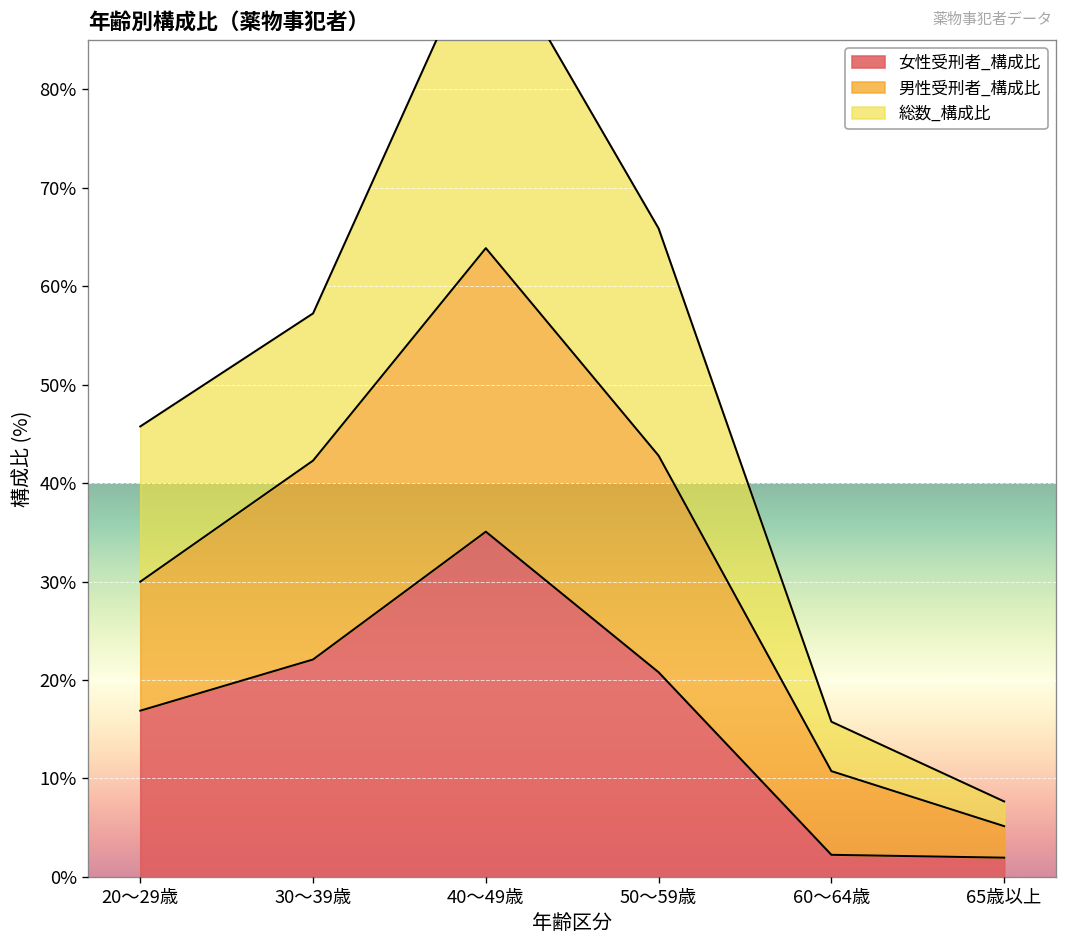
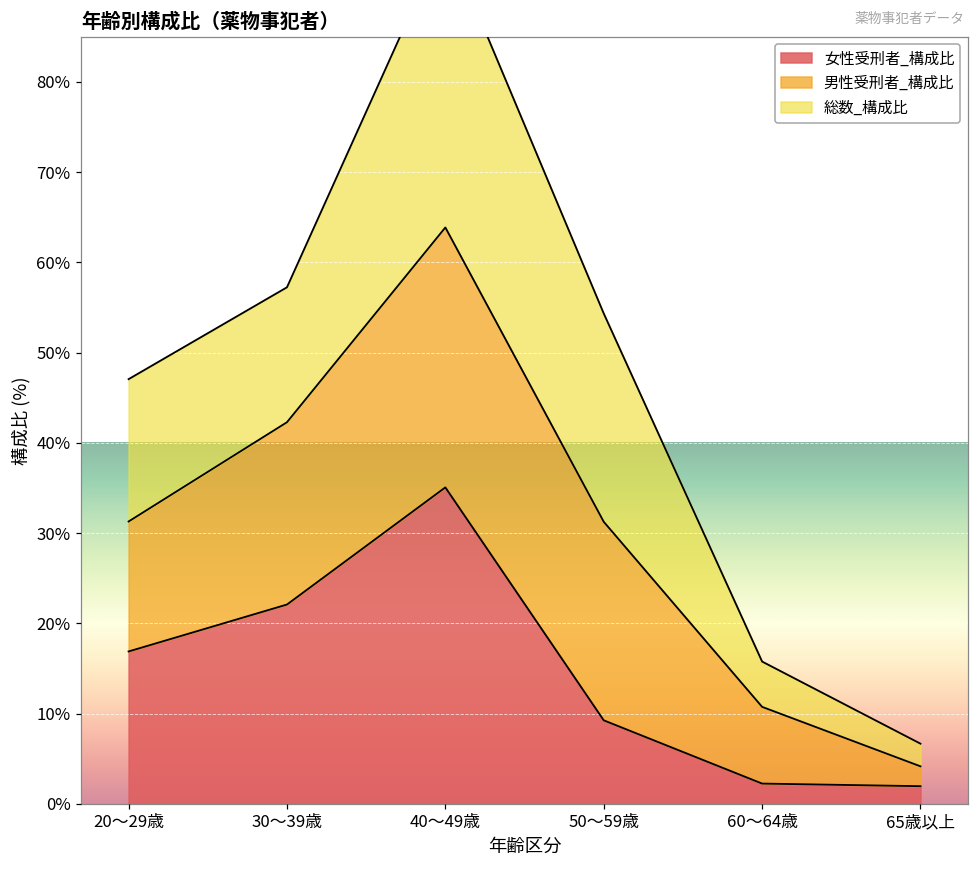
男性受刑者_構成比, 20～29歳: 13% -> 14%
女性受刑者_構成比, 50～59歳: 21% -> 9%
男性受刑者_構成比, 65歳以上: 3% -> 2%
